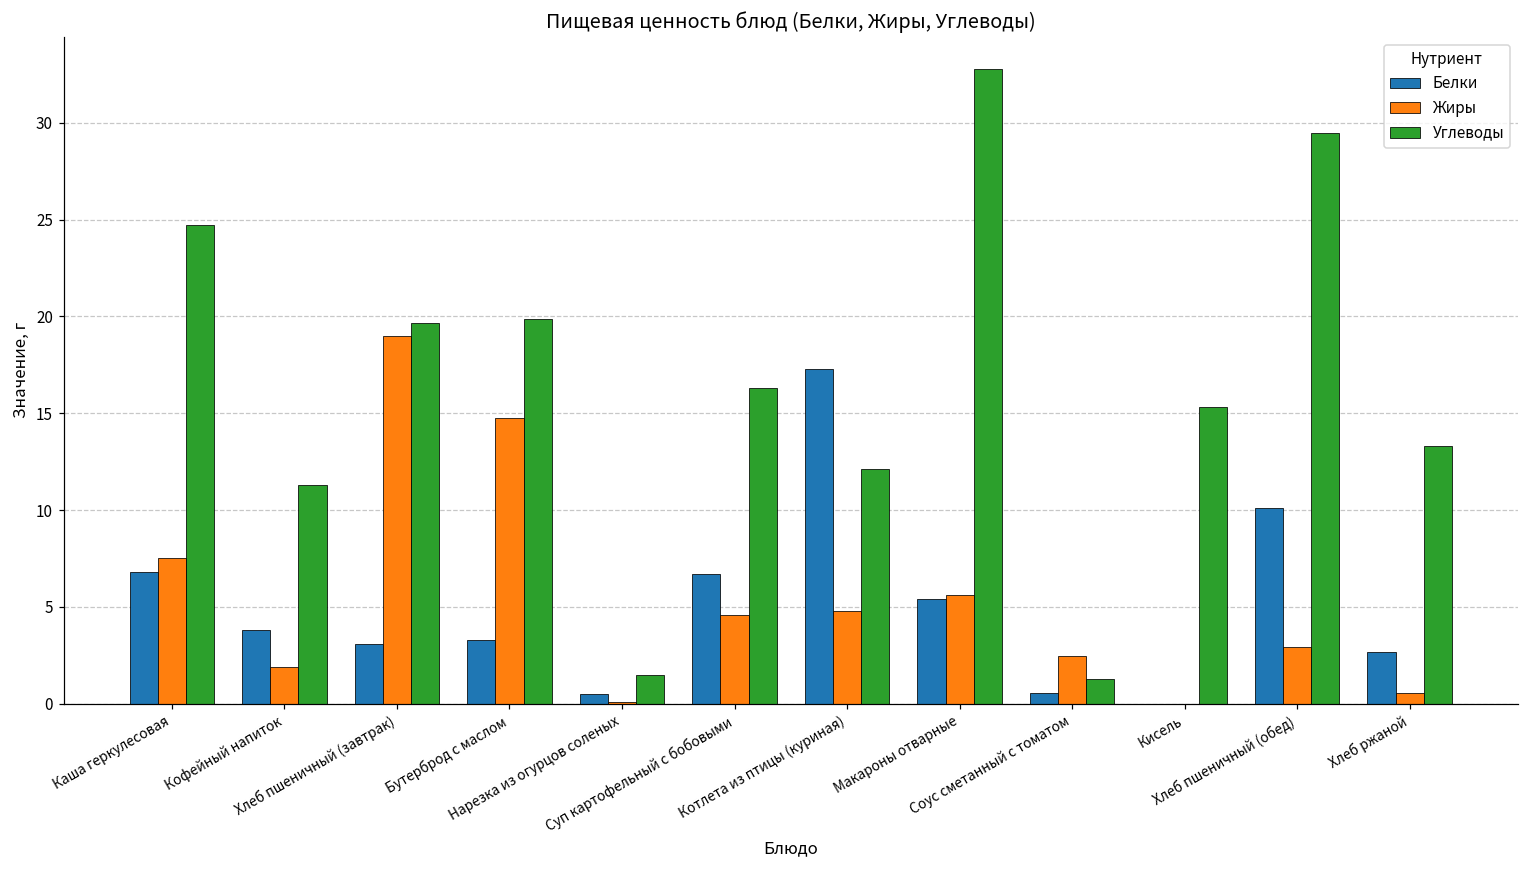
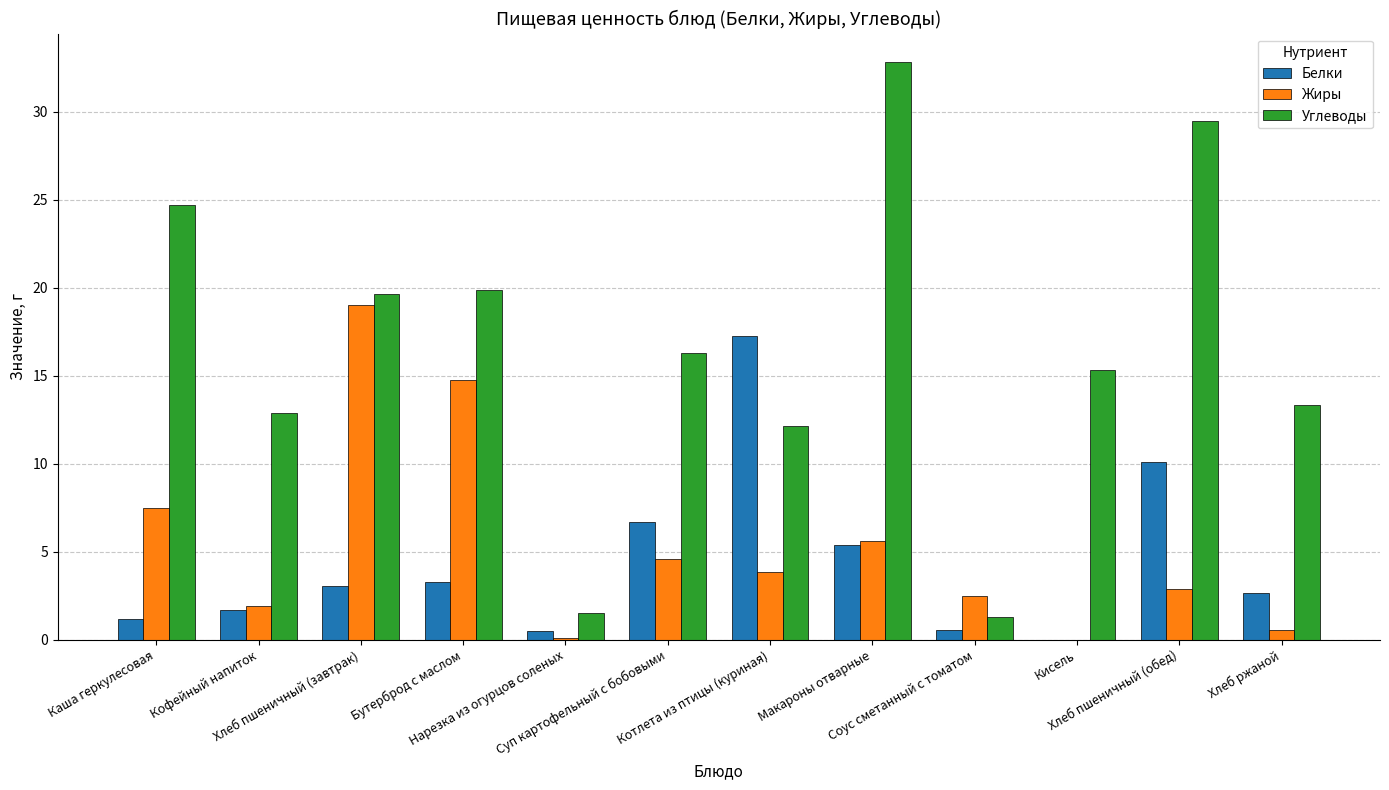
Белки, Каша геркулесовая: 6.8 -> 1.2
Белки, Кофейный напиток: 3.8 -> 1.7
Углеводы, Кофейный напиток: 11.3 -> 12.9
Жиры, Котлета из птицы (куриная): 4.8 -> 3.8
